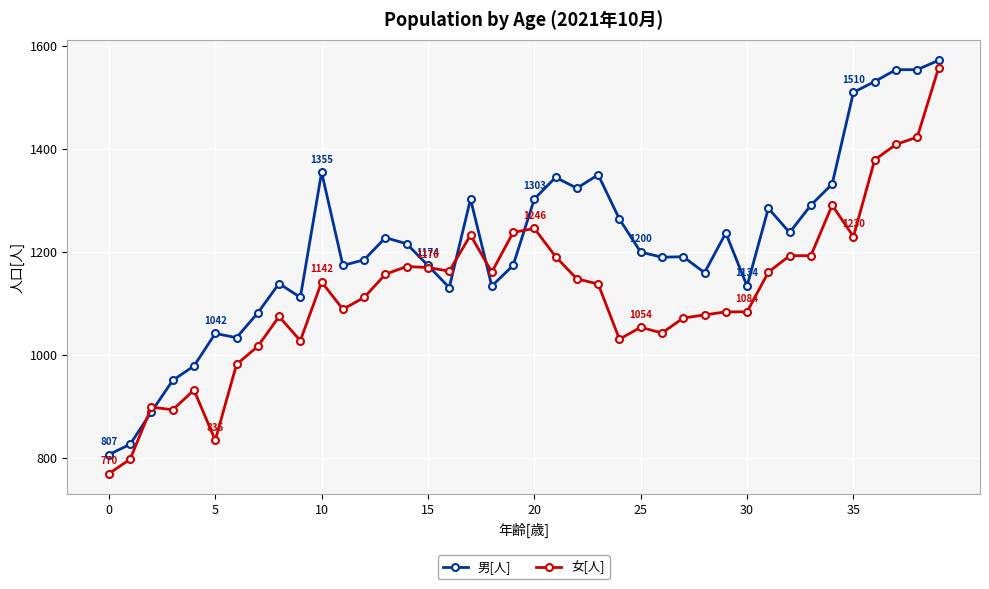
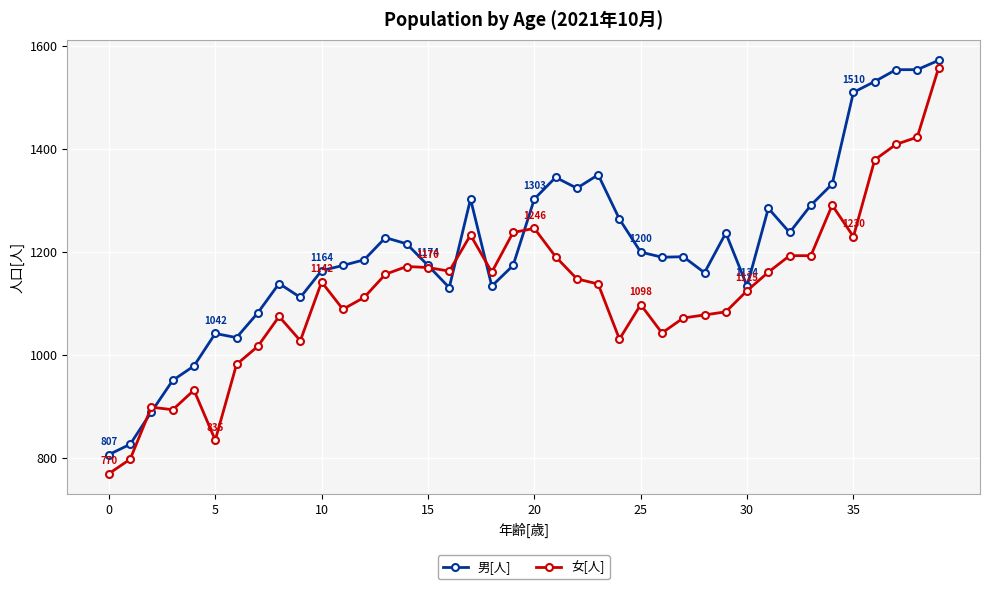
男[人], 10: 1355 -> 1164
女[人], 25: 1054 -> 1098
女[人], 30: 1084 -> 1125
